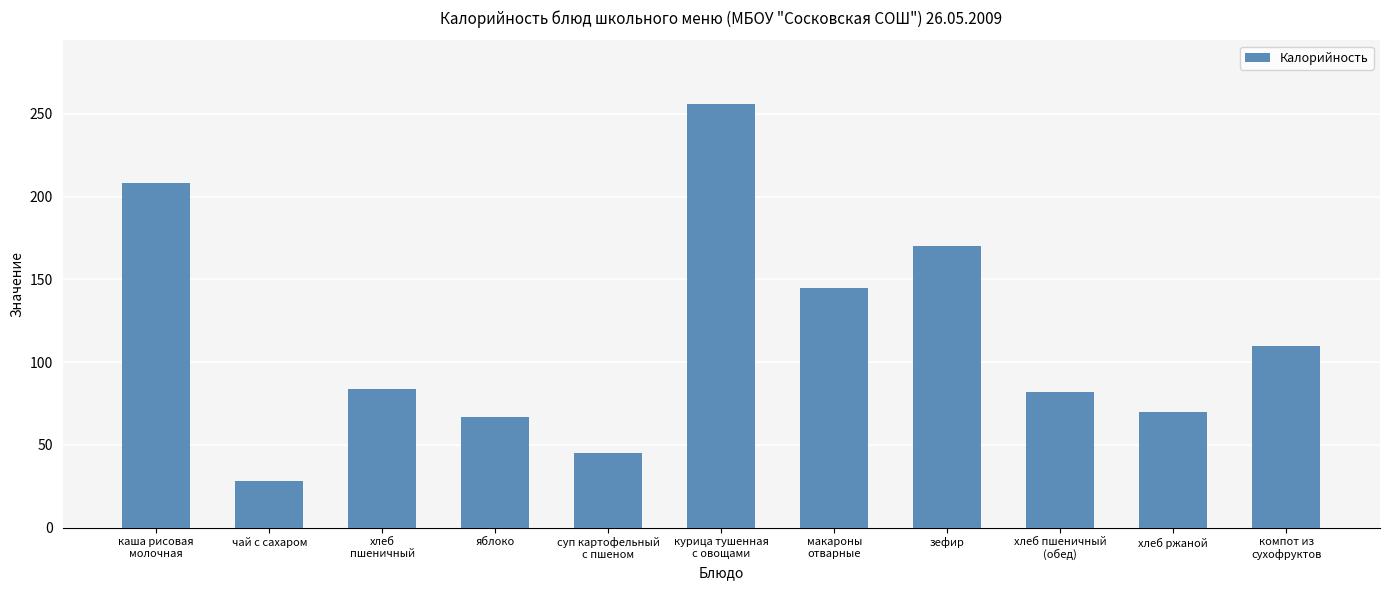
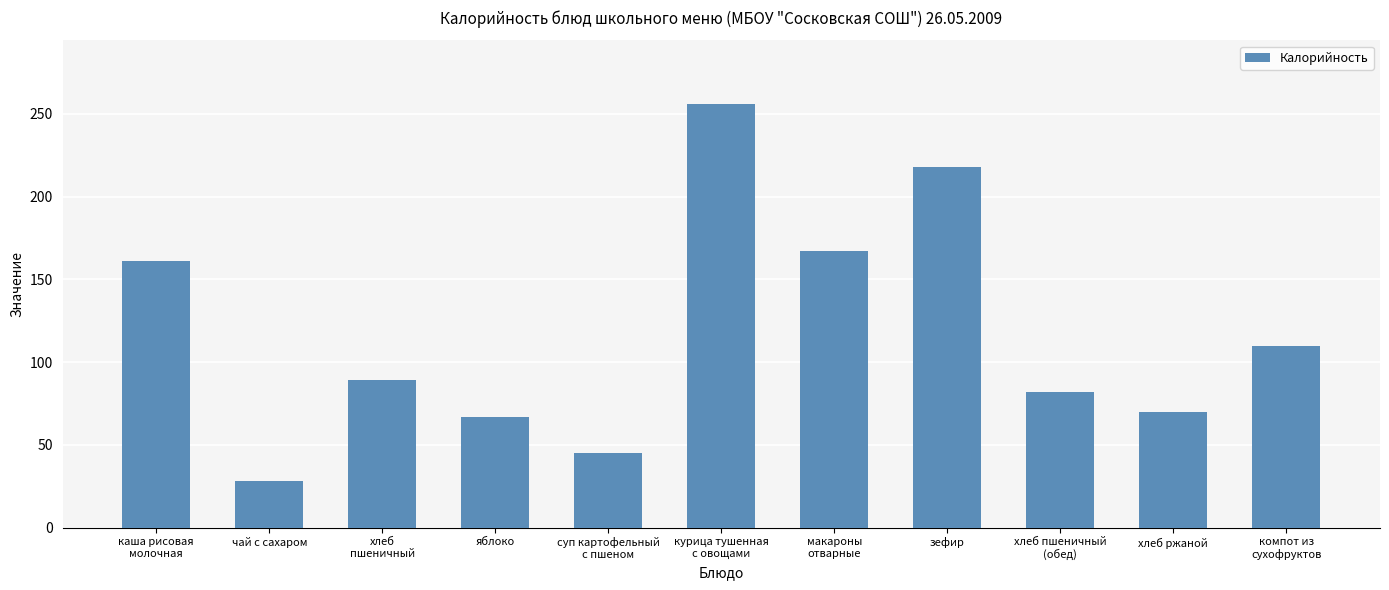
каша рисовая молочная: 208 -> 161
хлеб пшеничный: 84 -> 89
макароны отварные: 145 -> 167
зефир: 170 -> 218
